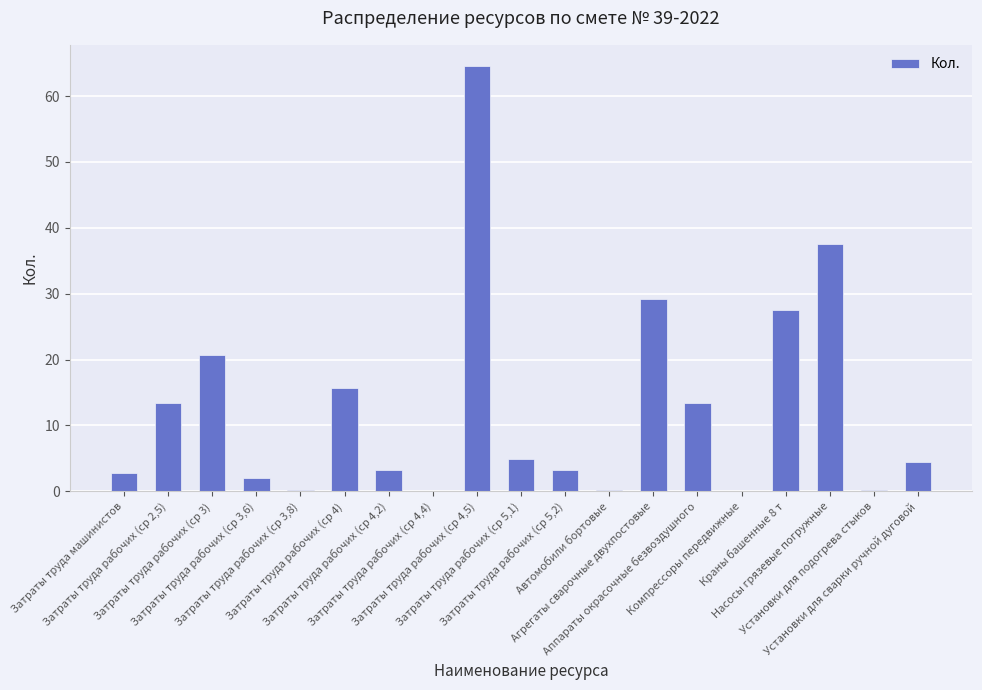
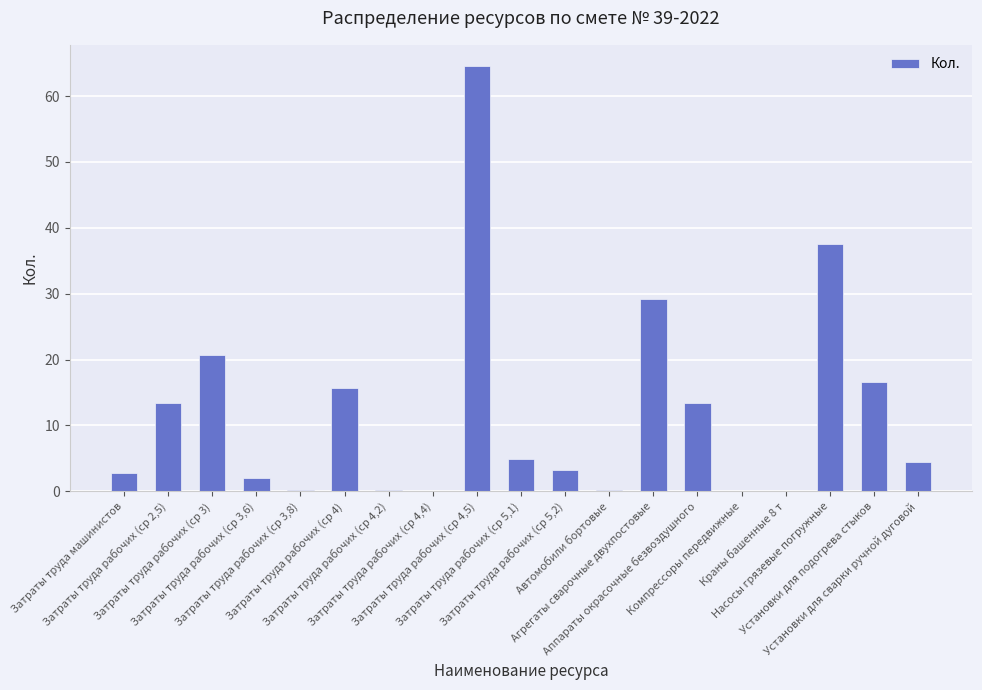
Затраты труда рабочих (ср 4,2): 3 -> 0
Краны башенные 8 т: 27 -> 0
Установки для подогрева стыков: 0 -> 17
